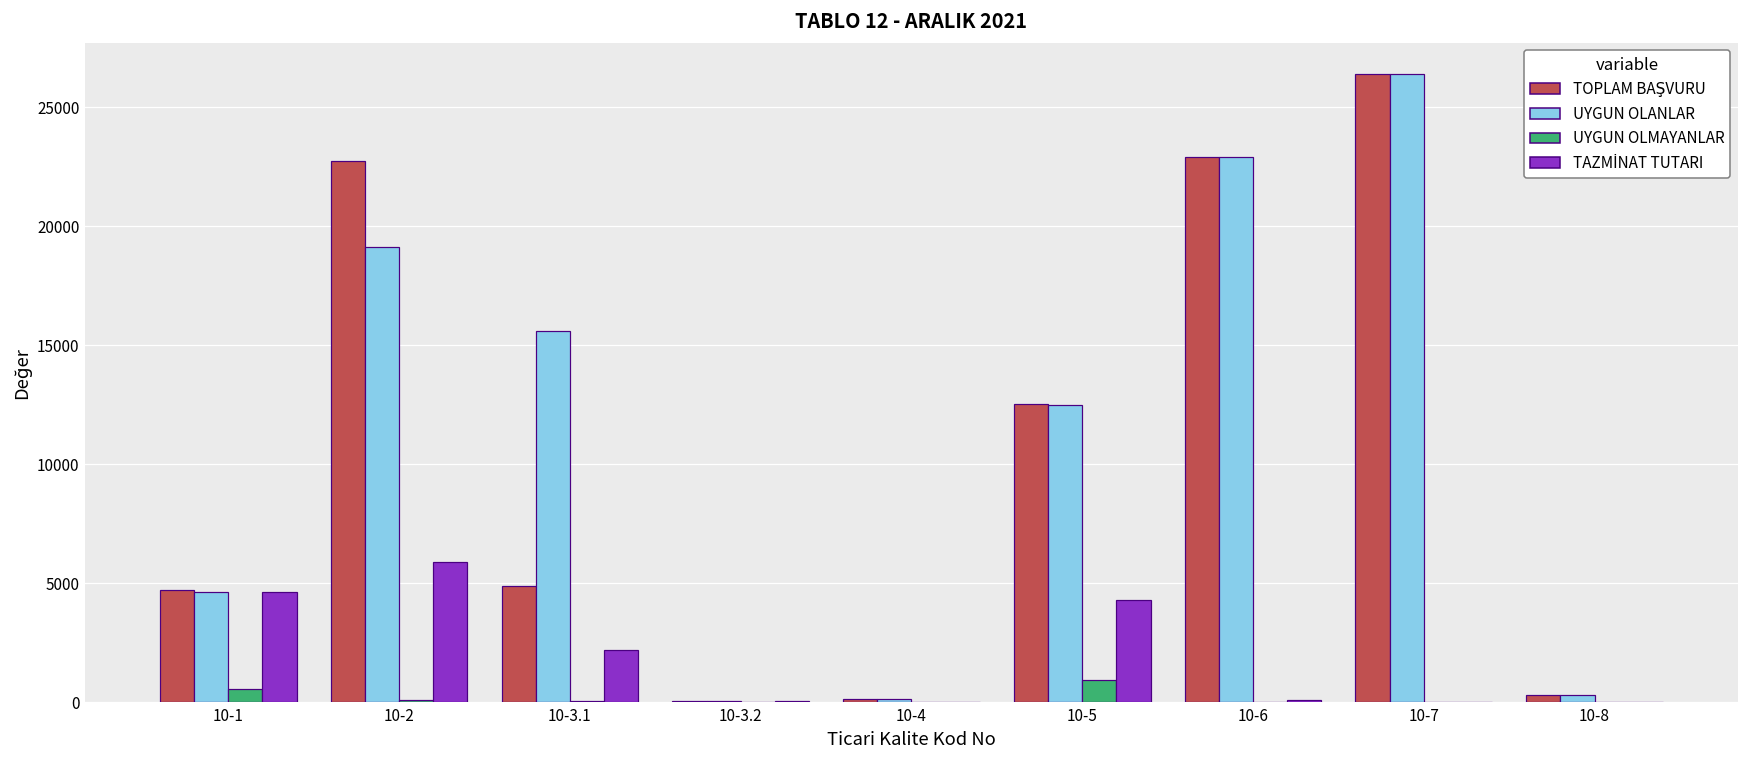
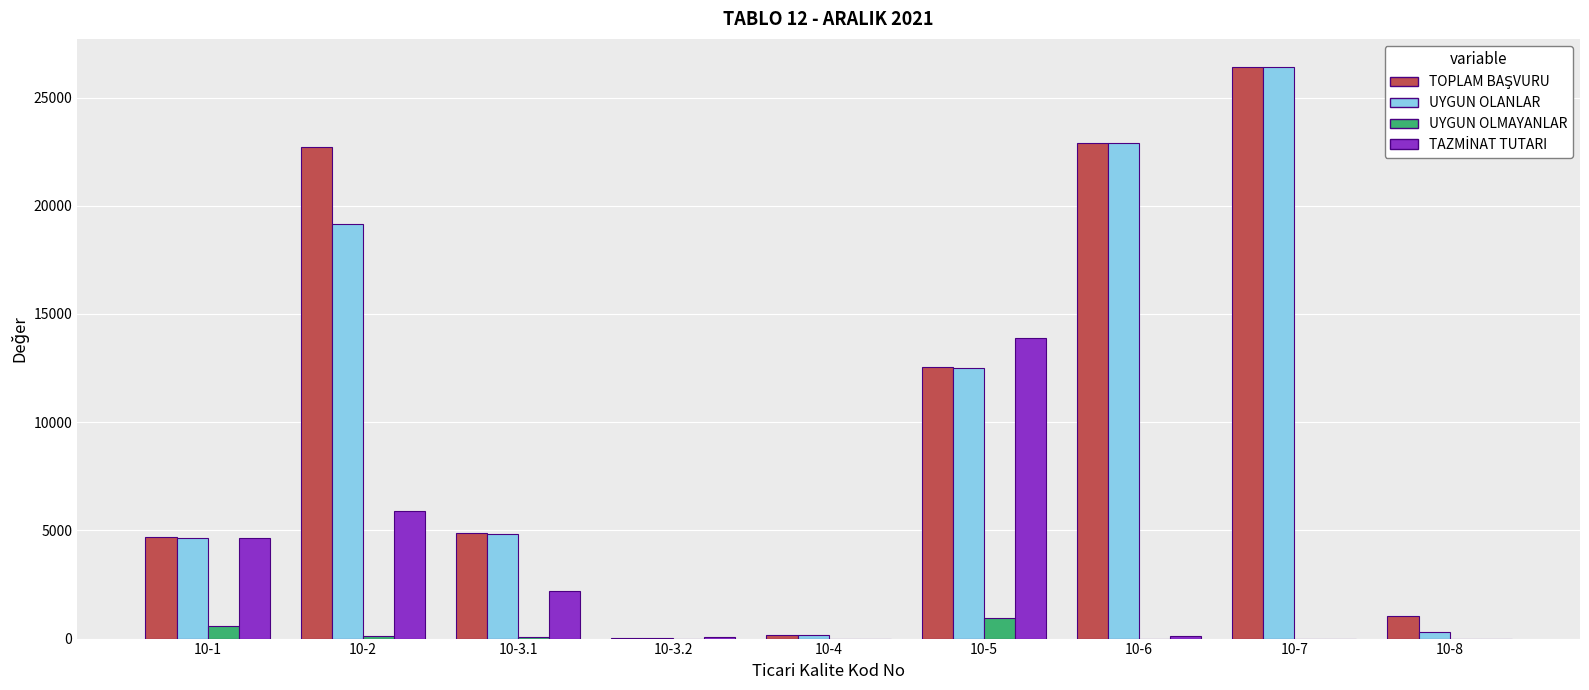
UYGUN OLANLAR, 10-3.1: 15600 -> 4800
TAZMİNAT TUTARI, 10-5: 4300 -> 13900
TOPLAM BAŞVURU, 10-8: 300 -> 1000
